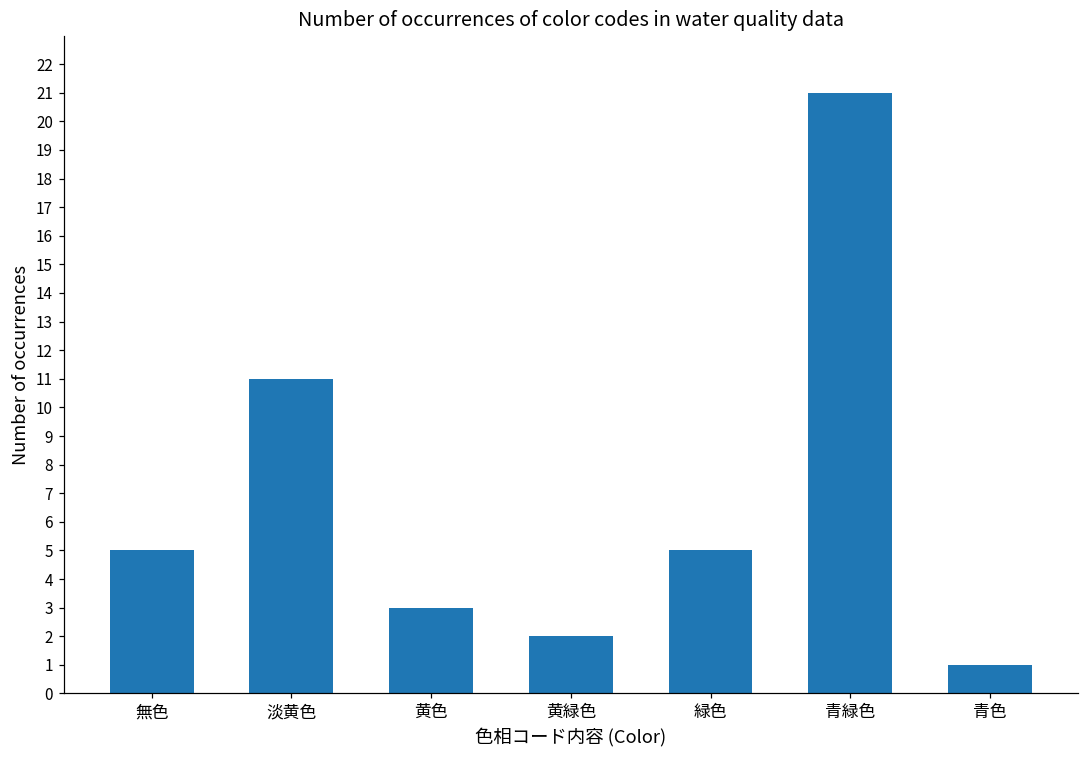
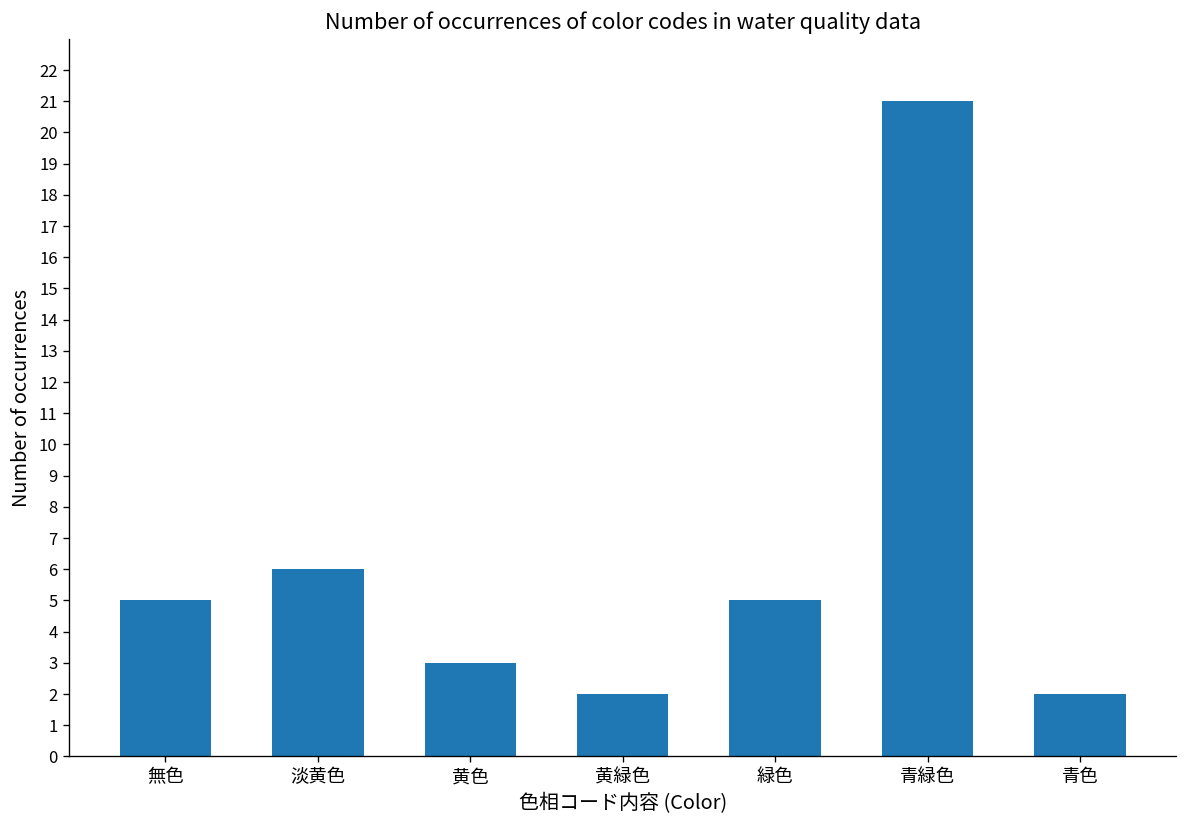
淡黄色: 11 -> 6
青色: 1 -> 2
